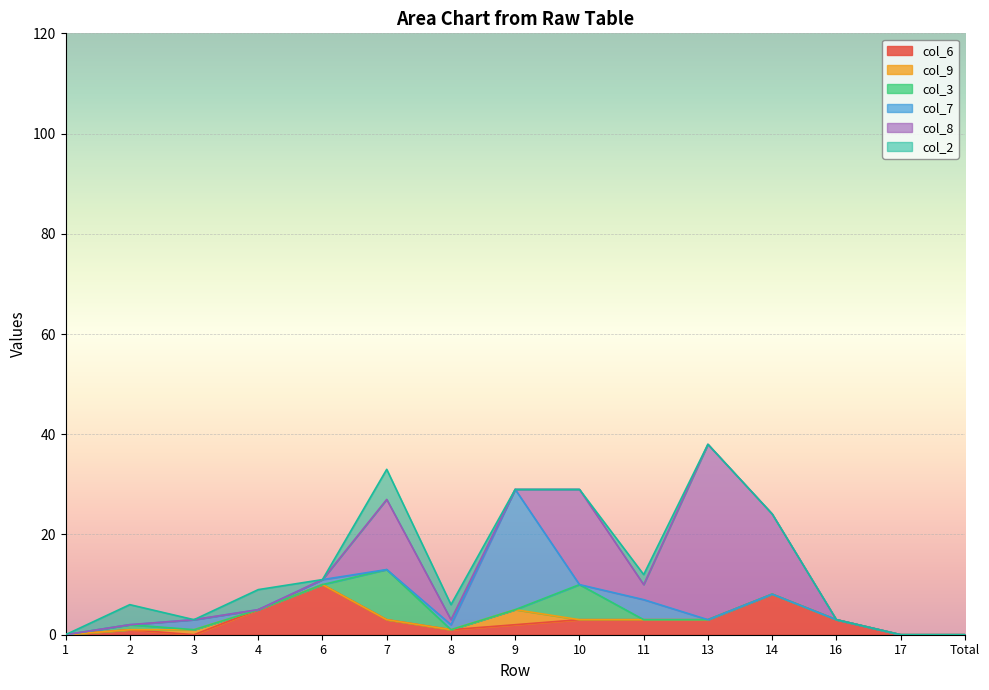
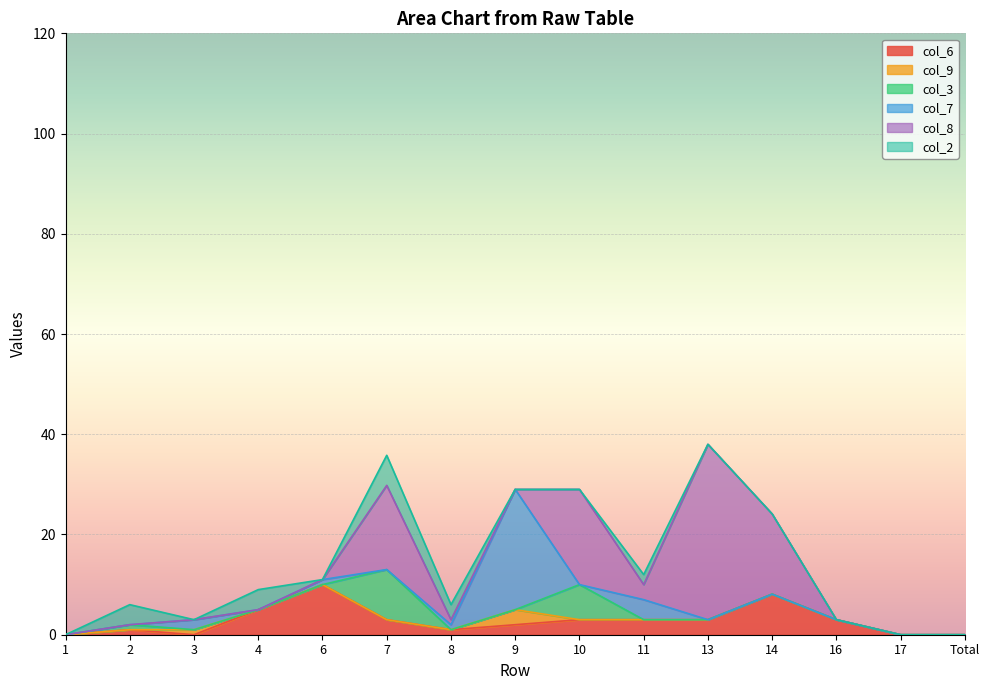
col_8, 7: 14 -> 17
